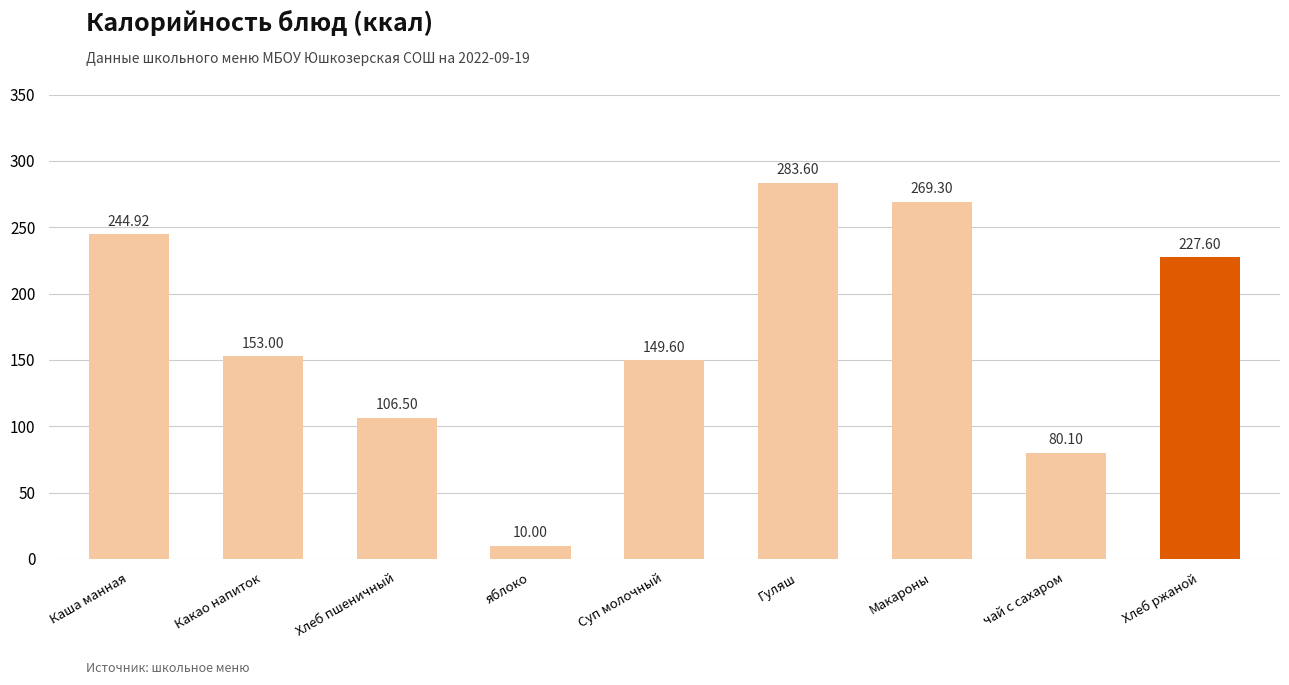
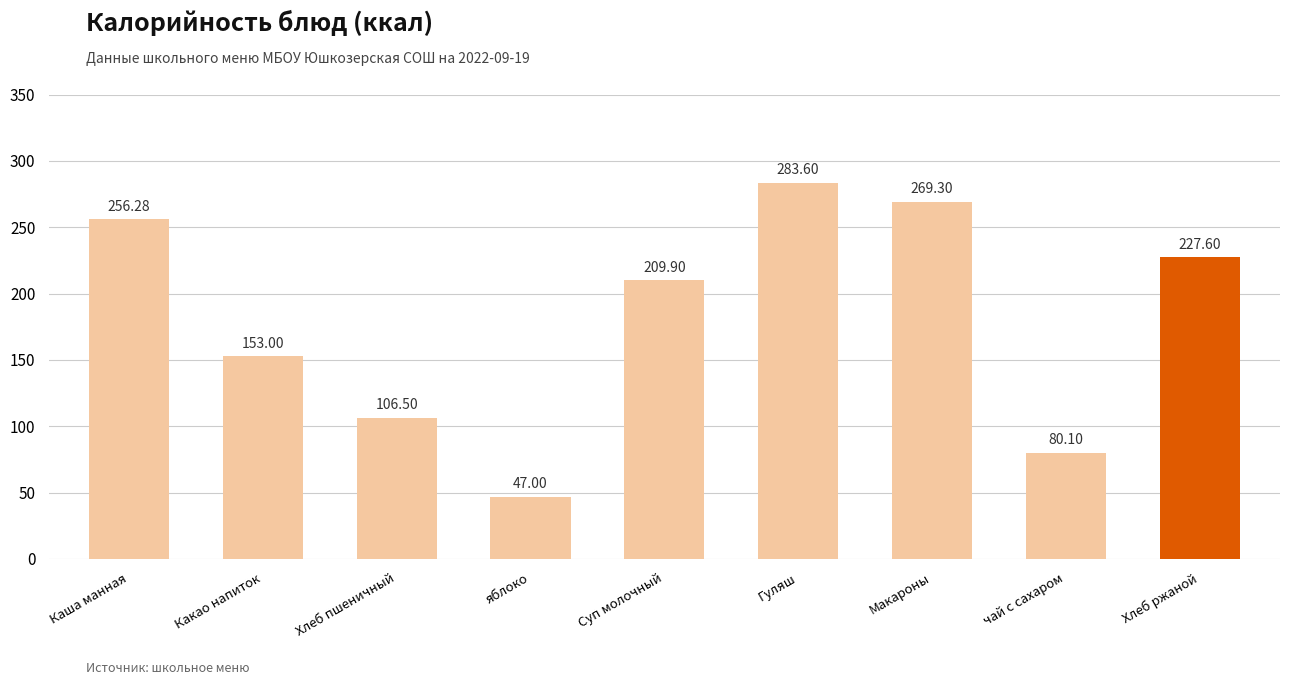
Каша манная: 244.92 -> 256.28
яблоко: 10.00 -> 47.00
Суп молочный: 149.60 -> 209.90
